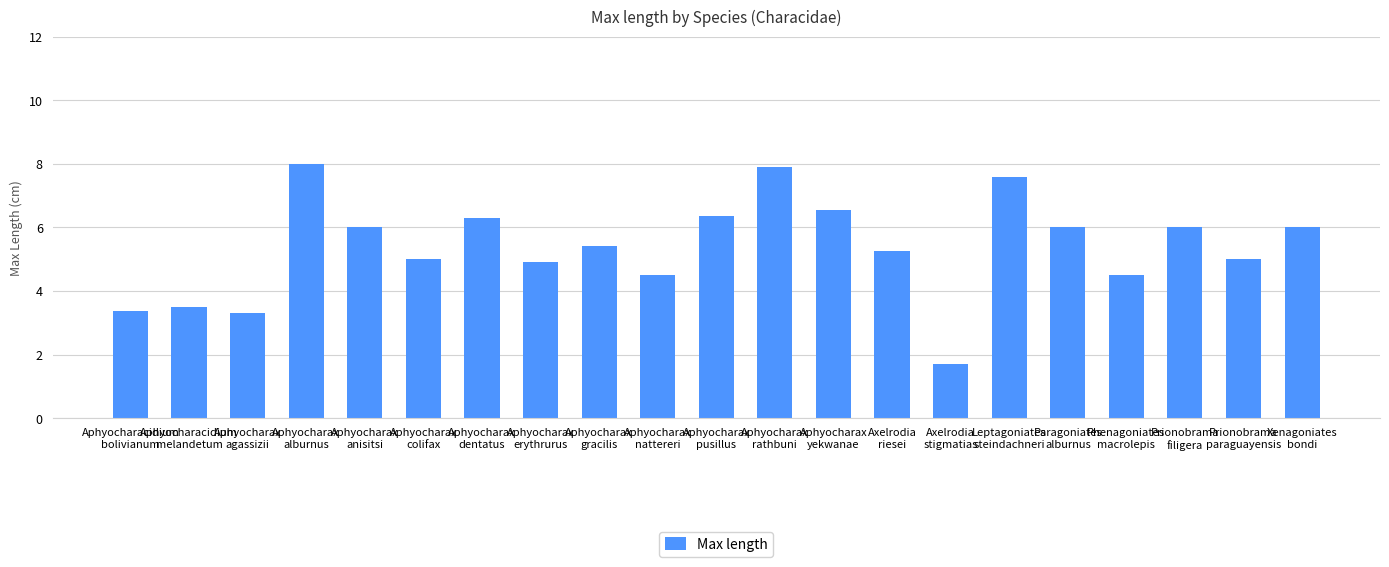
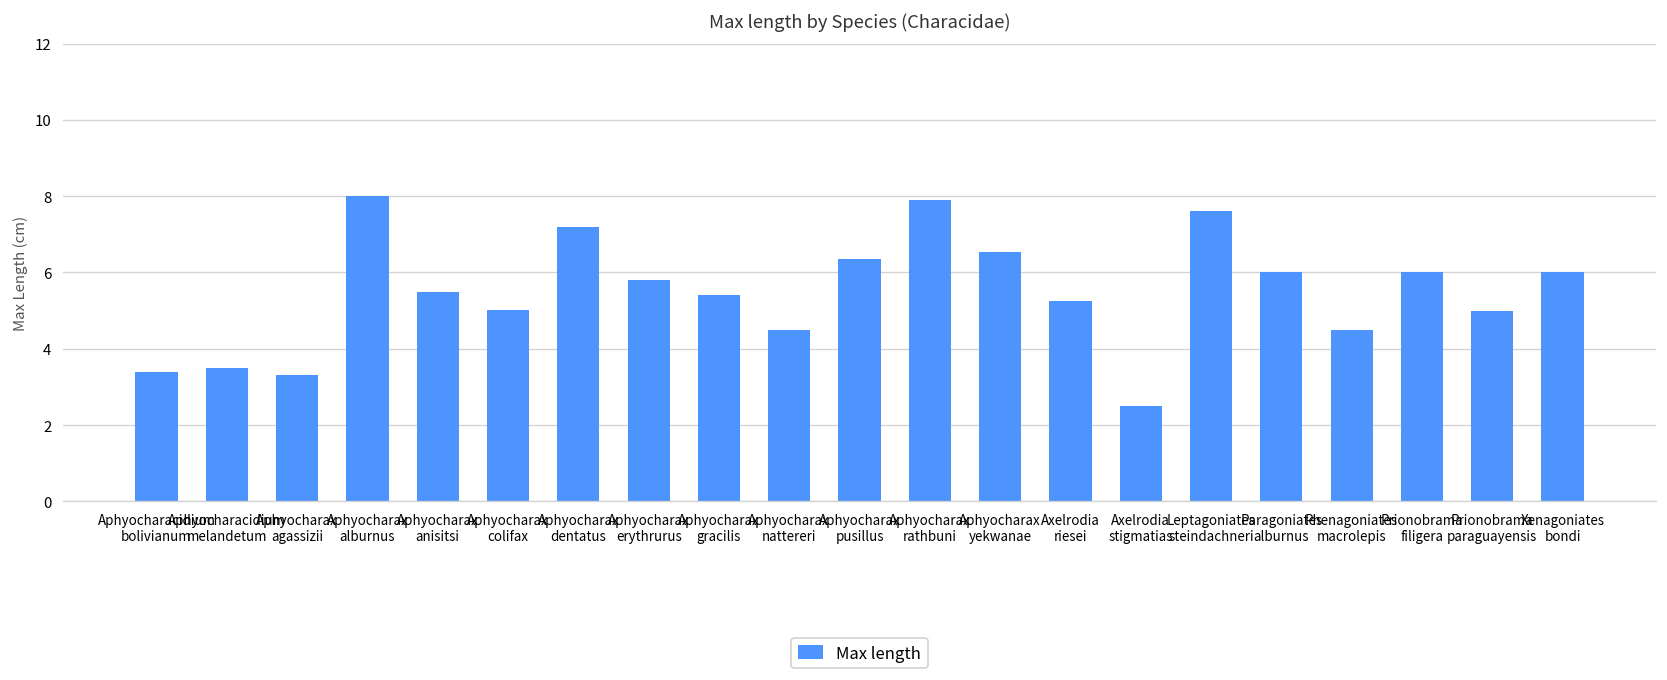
Aphyocharax anisitsi: 6.0 -> 5.5
Aphyocharax dentatus: 6.3 -> 7.2
Aphyocharax erythrurus: 4.9 -> 5.8
Axelrodia stigmatias: 1.7 -> 2.5
